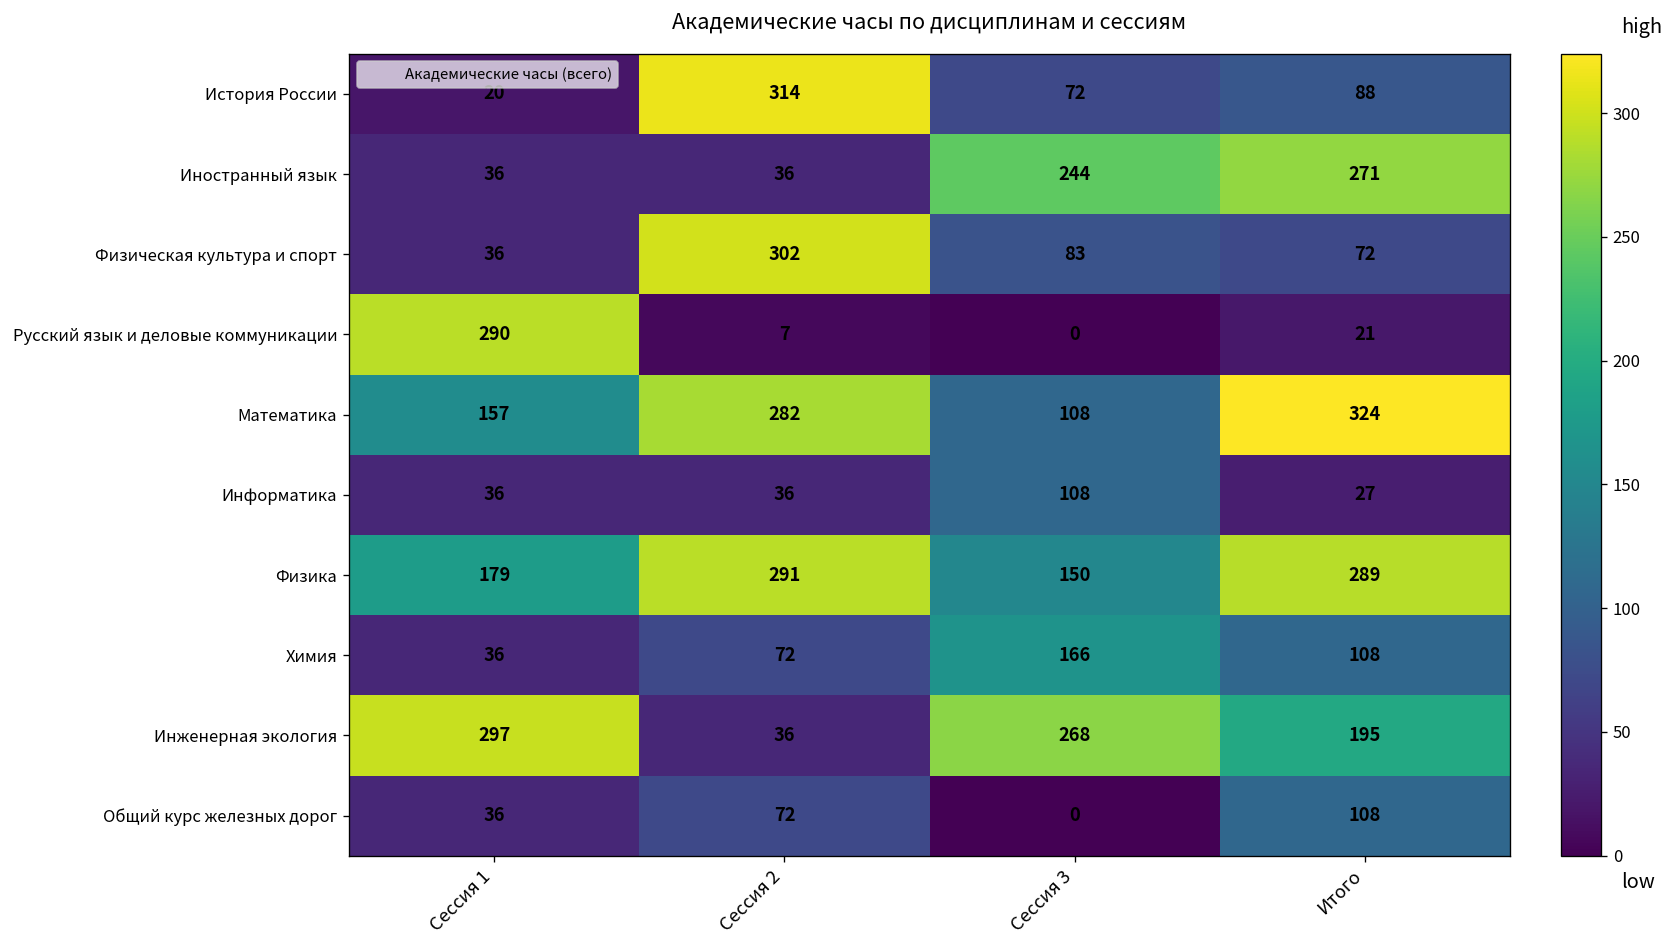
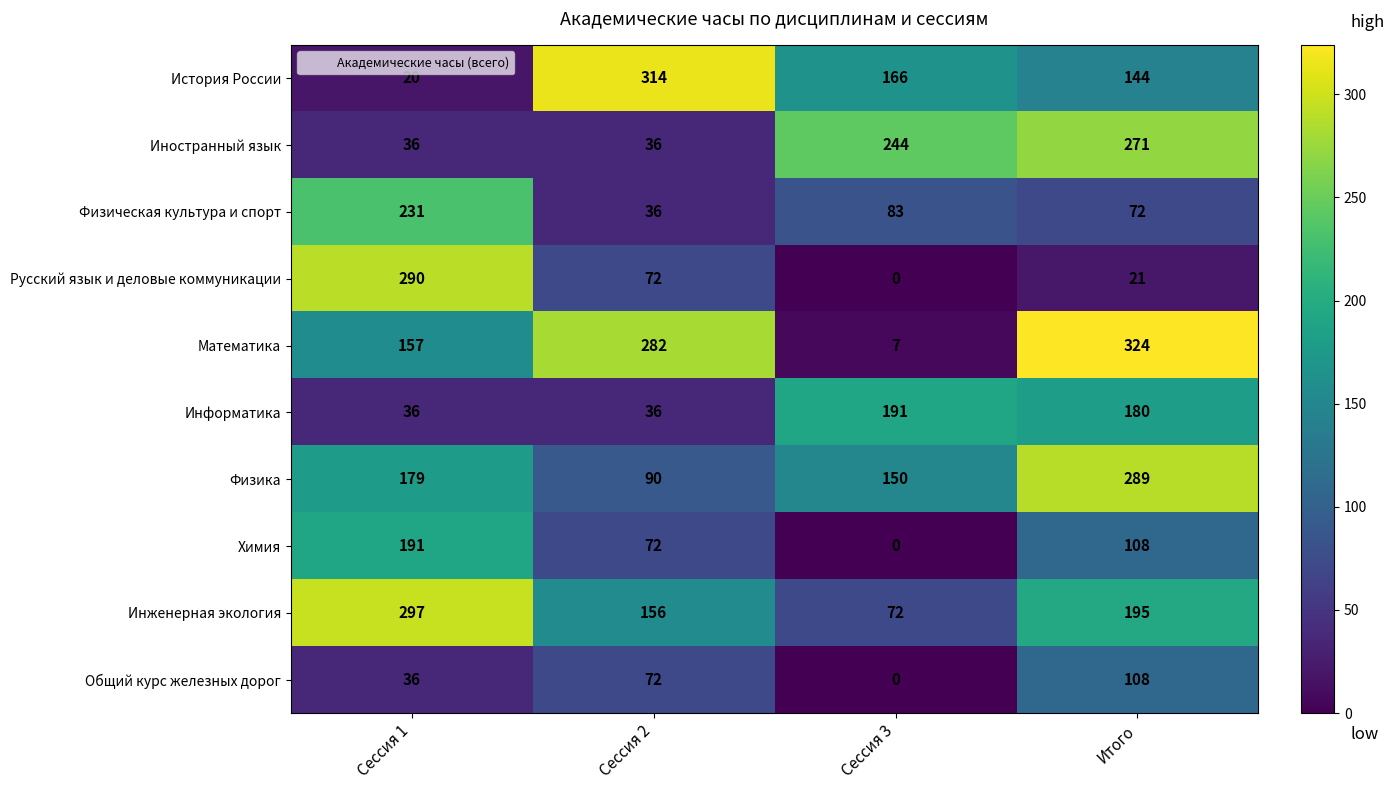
История России, Сессия 3: 72 -> 166
История России, Итого: 88 -> 144
Физическая культура и спорт, Сессия 1: 36 -> 231
Физическая культура и спорт, Сессия 2: 302 -> 36
Русский язык и деловые коммуникации, Сессия 2: 7 -> 72
Математика, Сессия 3: 108 -> 7
Информатика, Сессия 3: 108 -> 191
Информатика, Итого: 27 -> 180
Физика, Сессия 2: 291 -> 90
Химия, Сессия 1: 36 -> 191
Химия, Сессия 3: 166 -> 0
Инженерная экология, Сессия 2: 36 -> 156
Инженерная экология, Сессия 3: 268 -> 72
